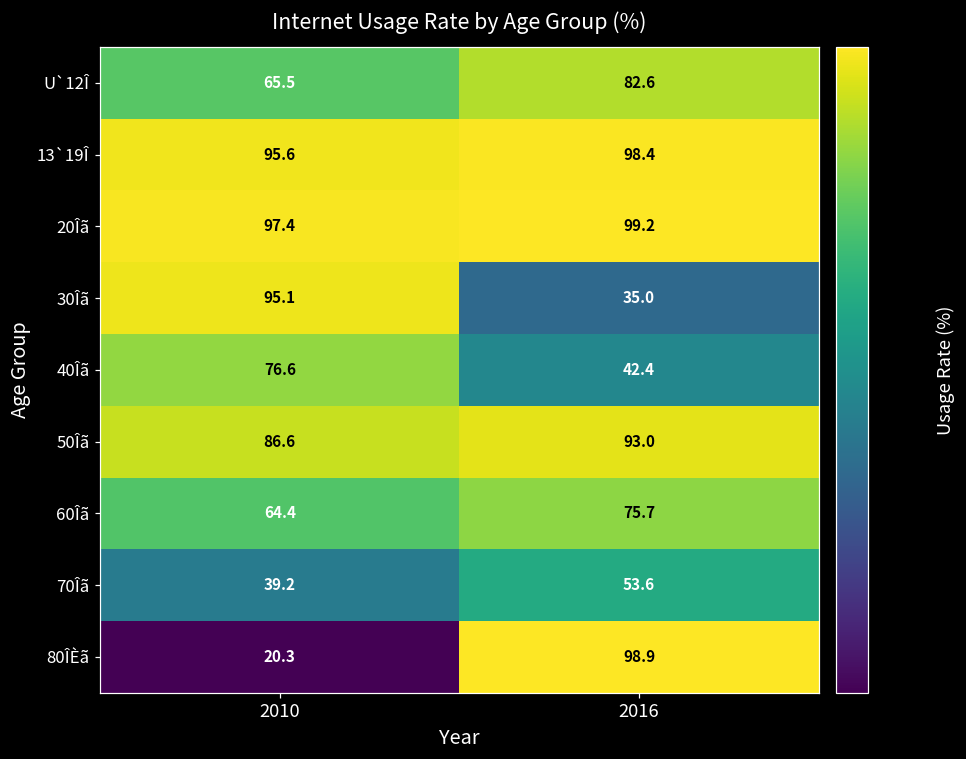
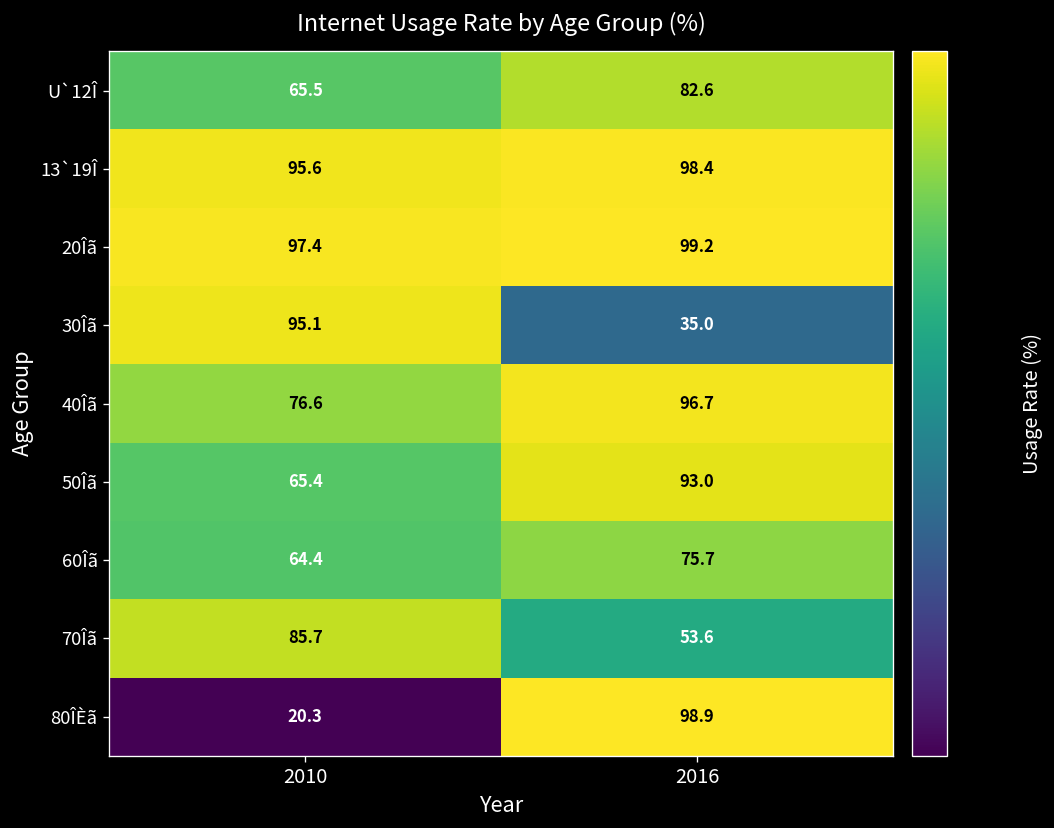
40Îã, 2016: 42.4 -> 96.7
50Îã, 2010: 86.6 -> 65.4
70Îã, 2010: 39.2 -> 85.7
